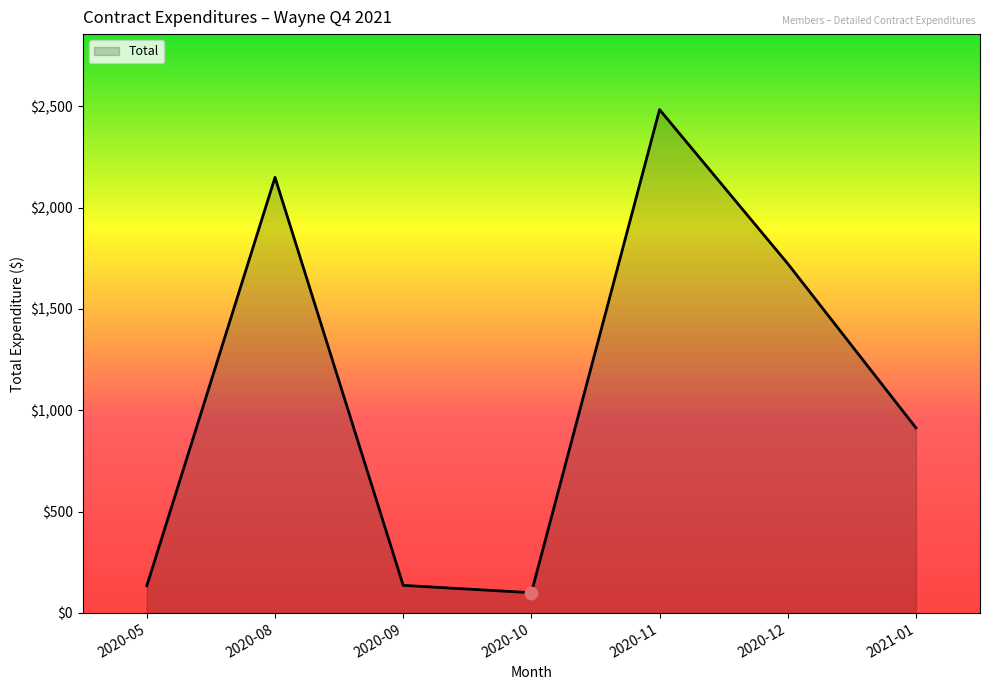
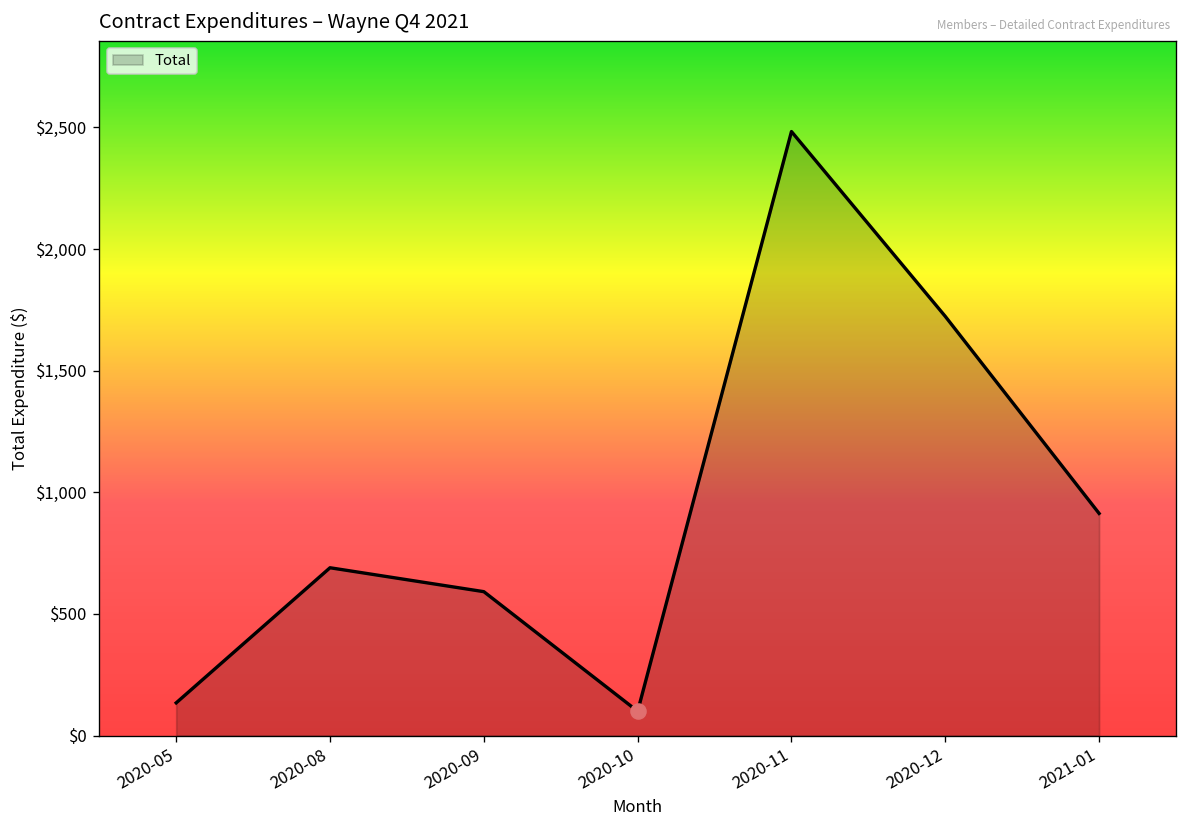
Total, 2020-08: $2,150 -> $690
Total, 2020-09: $140 -> $590
